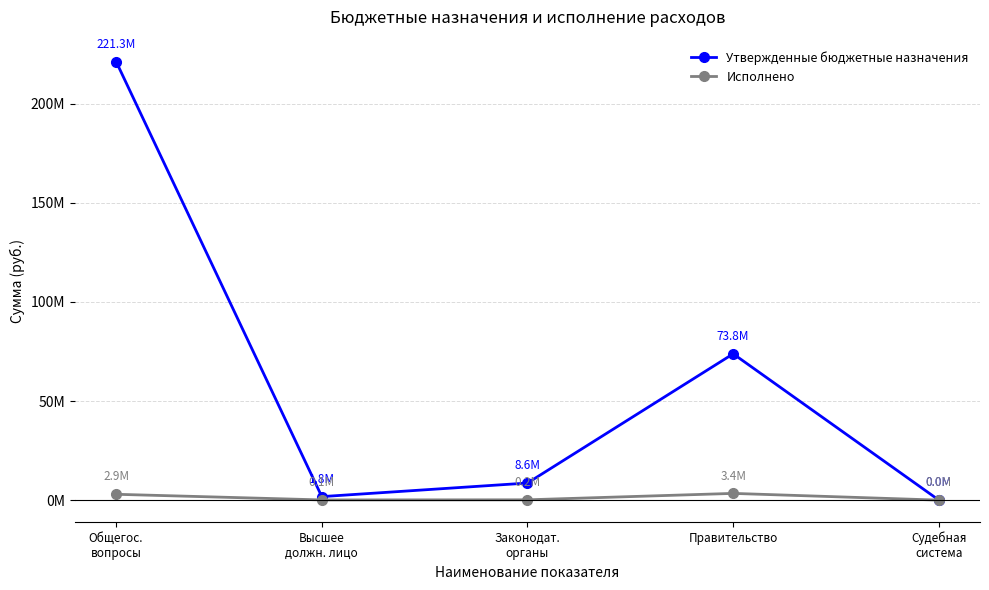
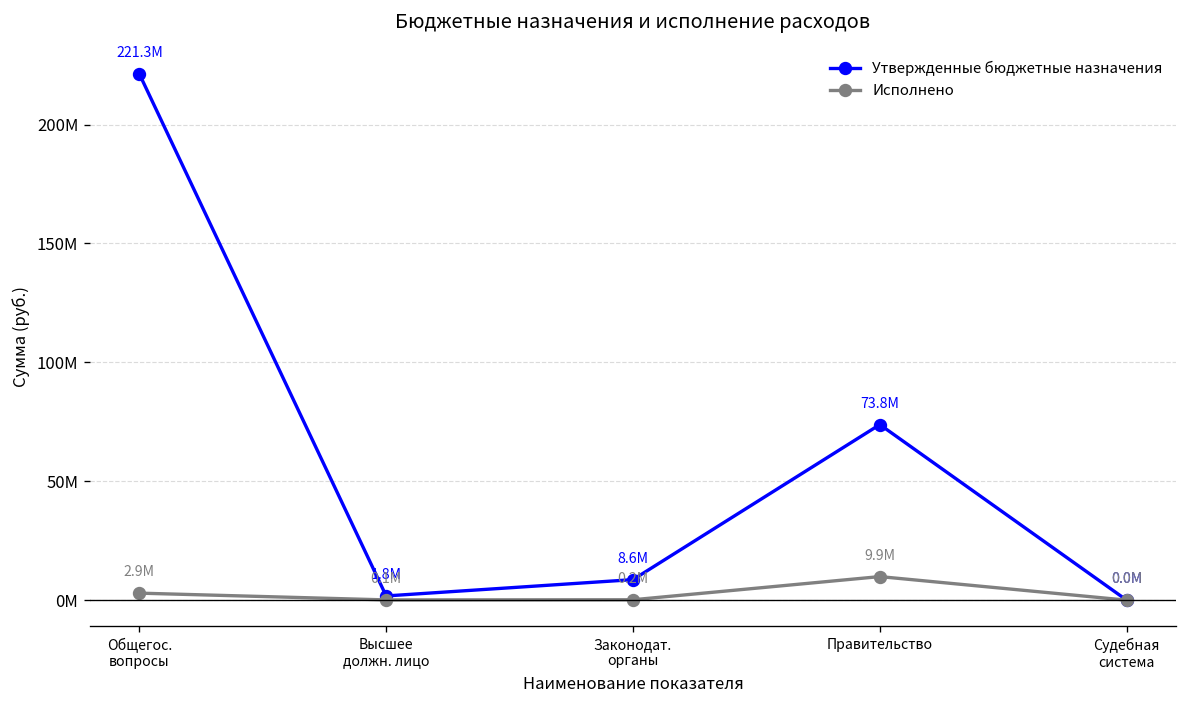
Исполнено, Правительство: 3.4M -> 9.9M
